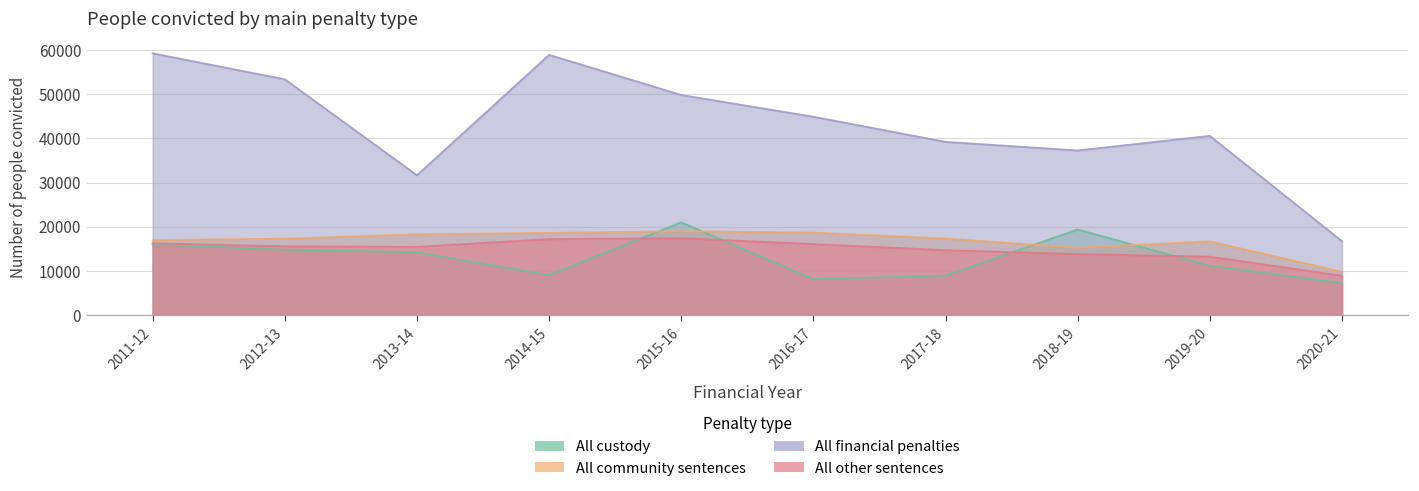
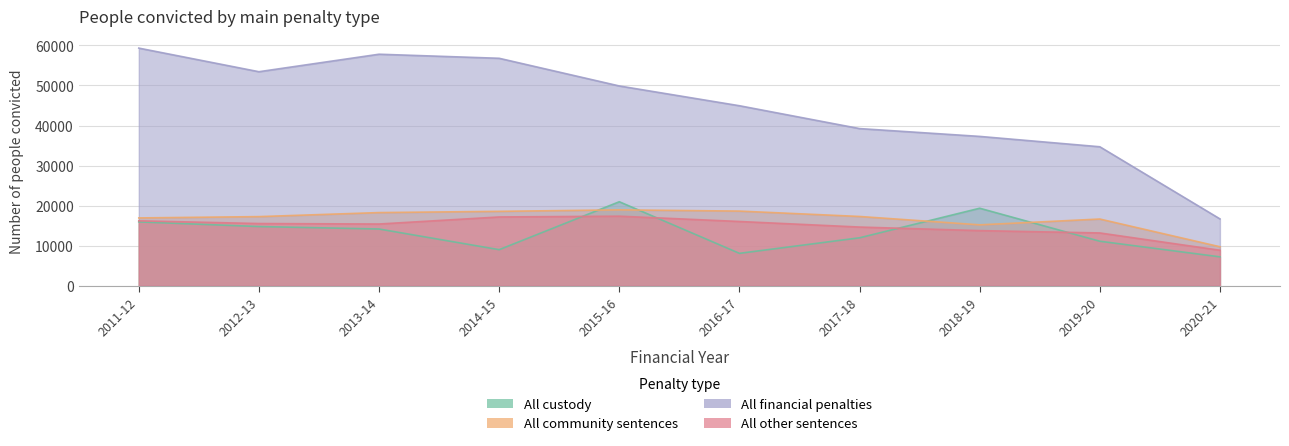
All financial penalties, 2013-14: 32000 -> 58000
All financial penalties, 2014-15: 59000 -> 57000
All custody, 2017-18: 9000 -> 12000
All financial penalties, 2019-20: 41000 -> 35000
